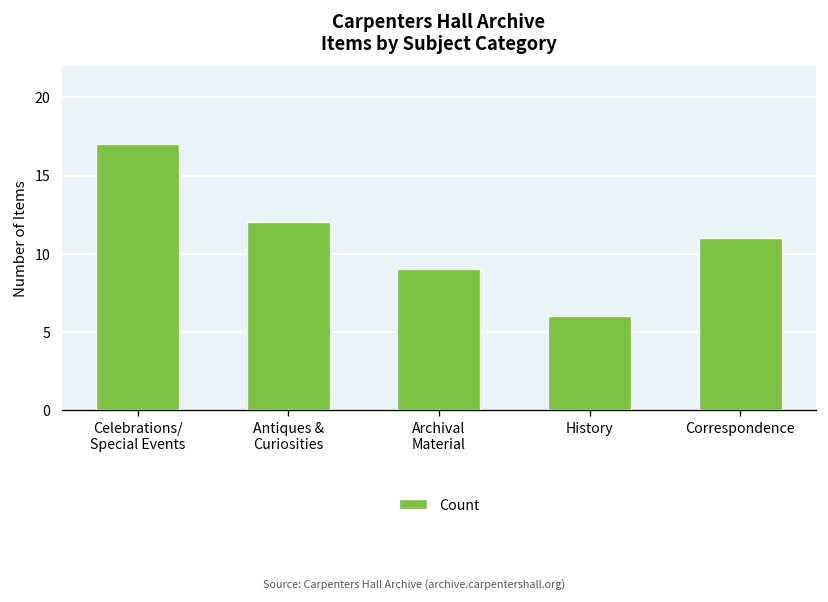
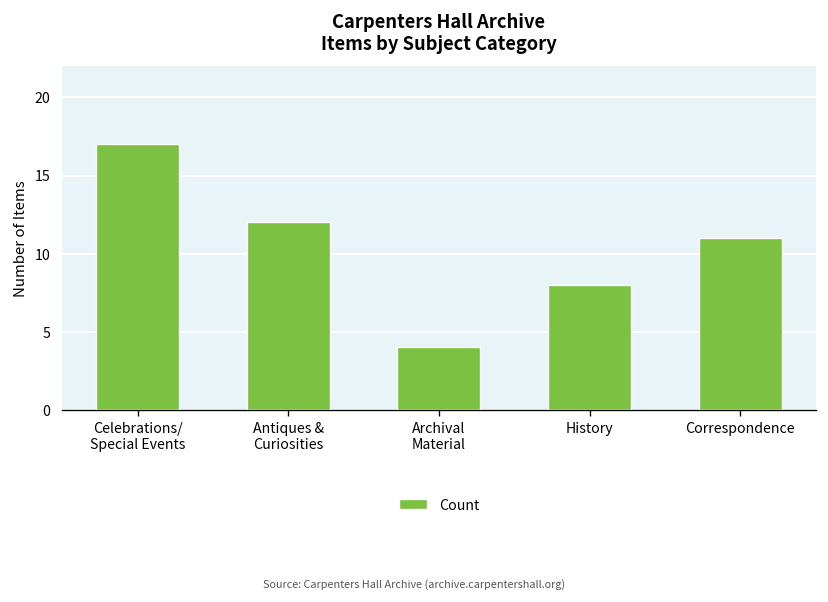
Archival Material: 9 -> 4
History: 6 -> 8
